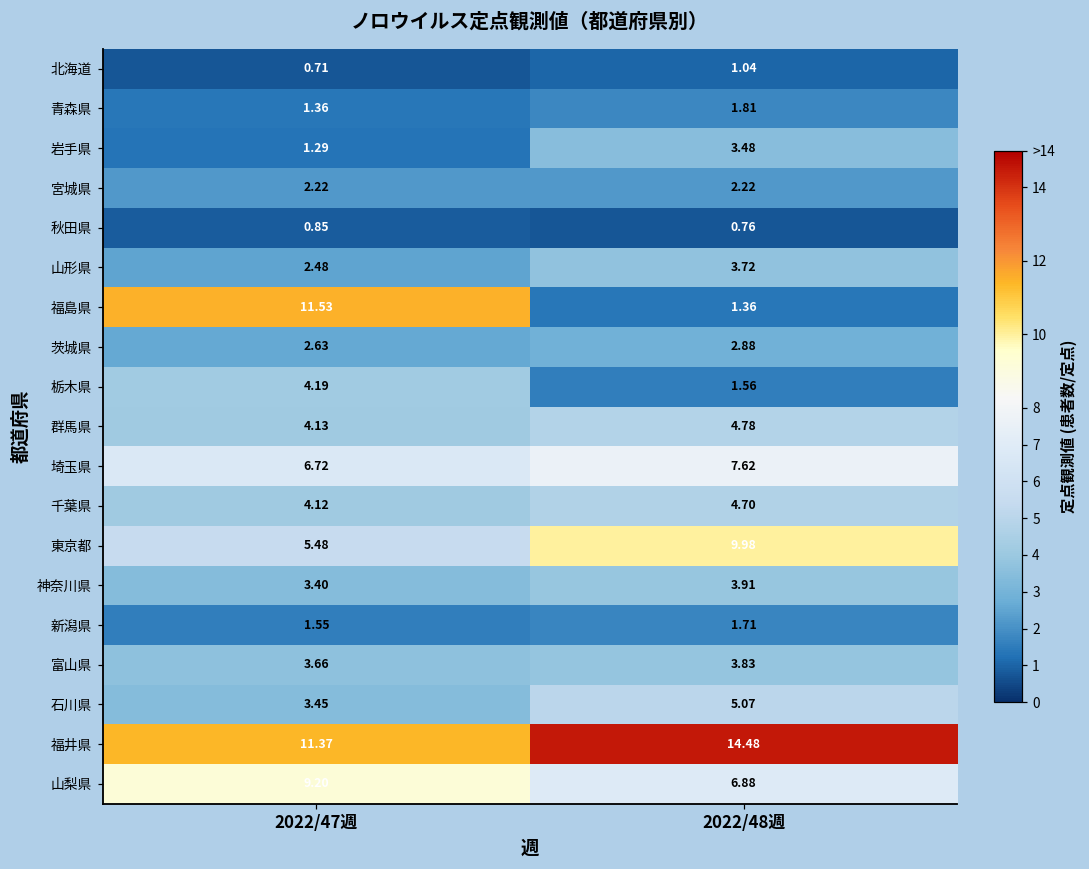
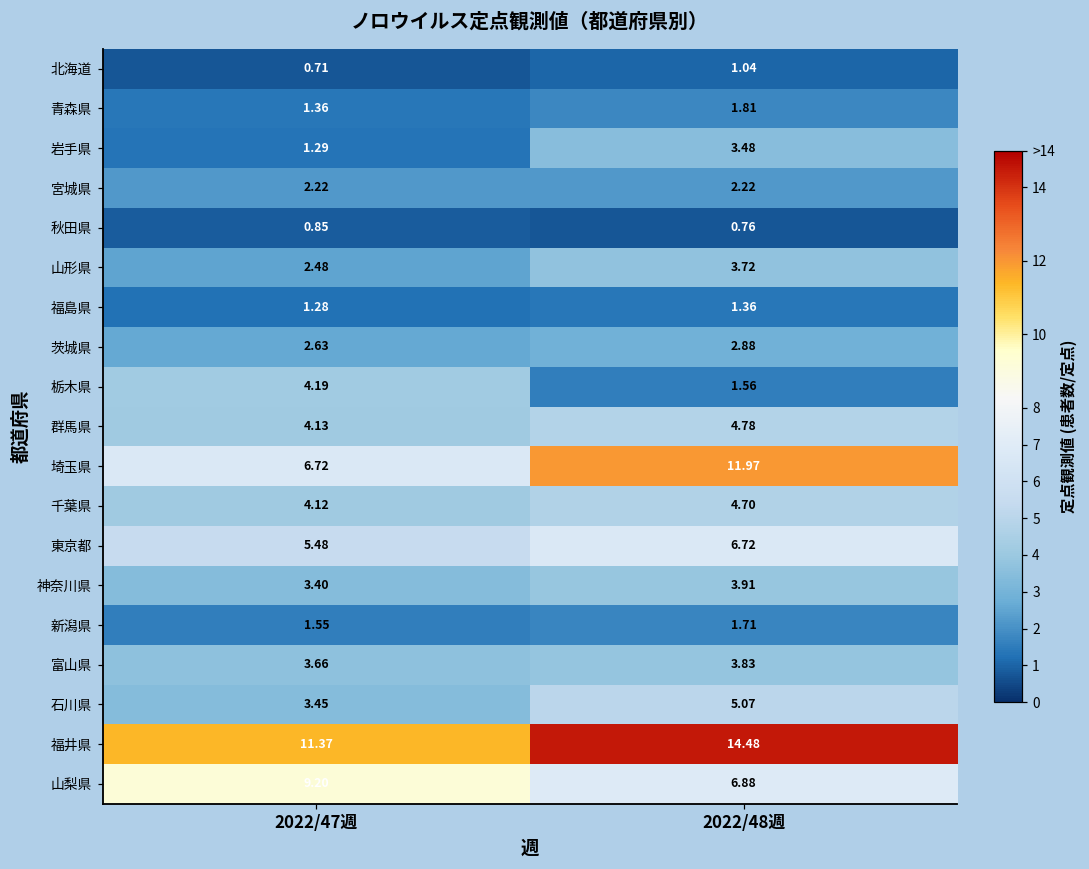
福島県, 2022/47週: 11.53 -> 1.28
埼玉県, 2022/48週: 7.62 -> 11.97
東京都, 2022/48週: 9.98 -> 6.72
